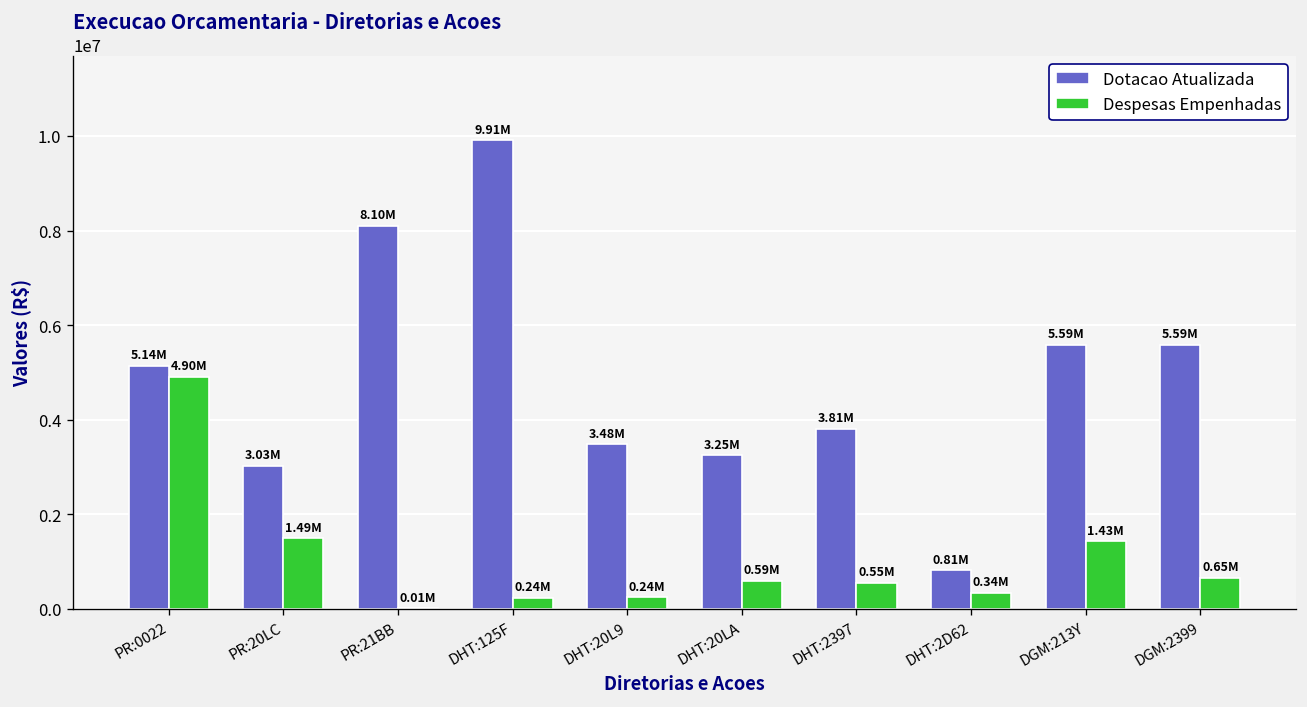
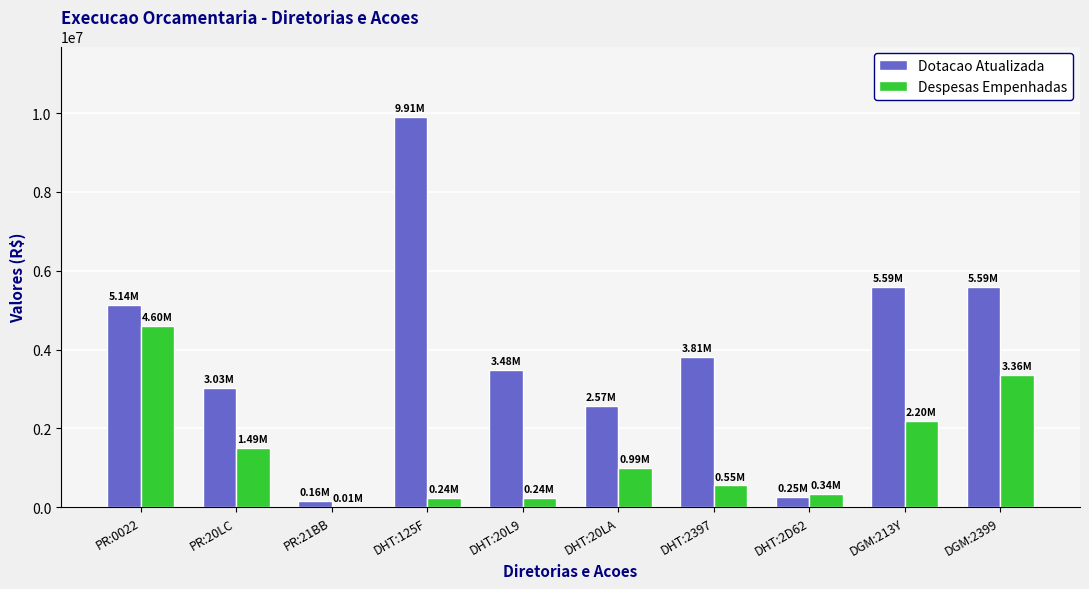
Despesas Empenhadas, PR:0022: 4.90M -> 4.60M
Dotacao Atualizada, PR:21BB: 8.10M -> 0.16M
Dotacao Atualizada, DHT:20LA: 3.25M -> 2.57M
Despesas Empenhadas, DHT:20LA: 0.59M -> 0.99M
Dotacao Atualizada, DHT:2D62: 0.81M -> 0.25M
Despesas Empenhadas, DGM:213Y: 1.43M -> 2.20M
Despesas Empenhadas, DGM:2399: 0.65M -> 3.36M
